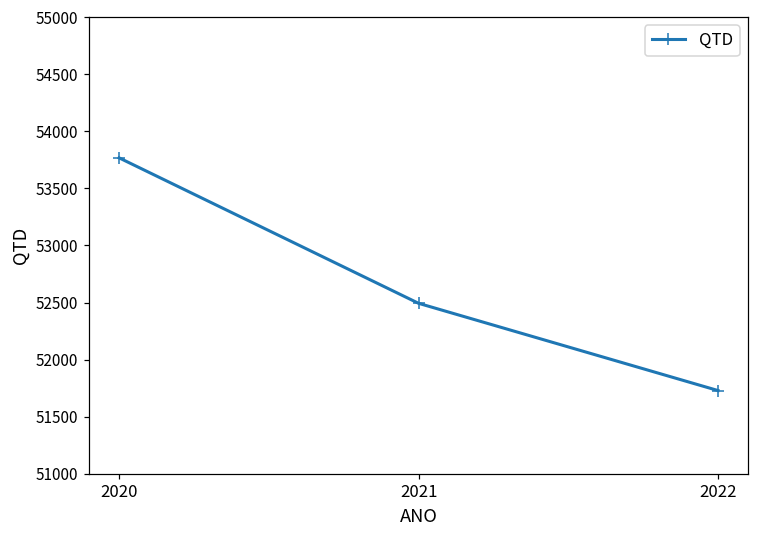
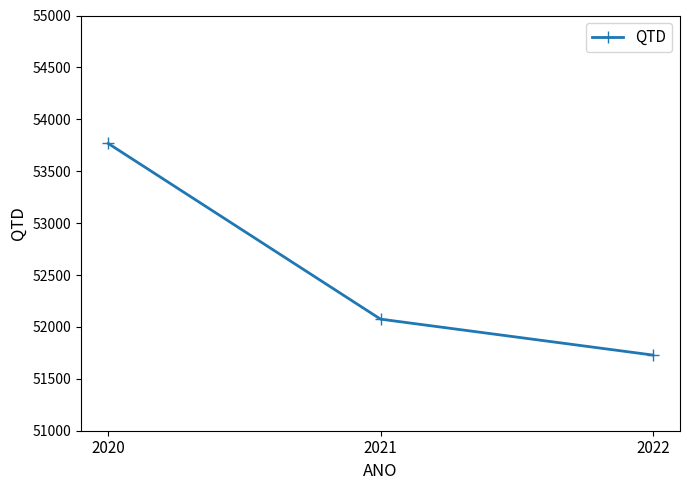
2021: 52490 -> 52080
